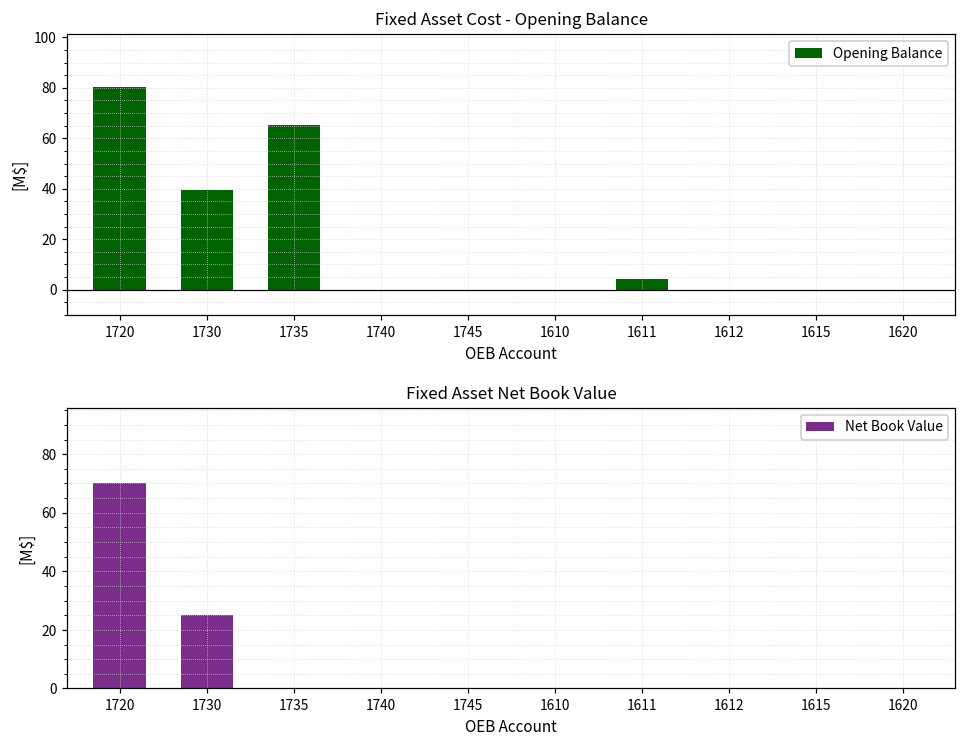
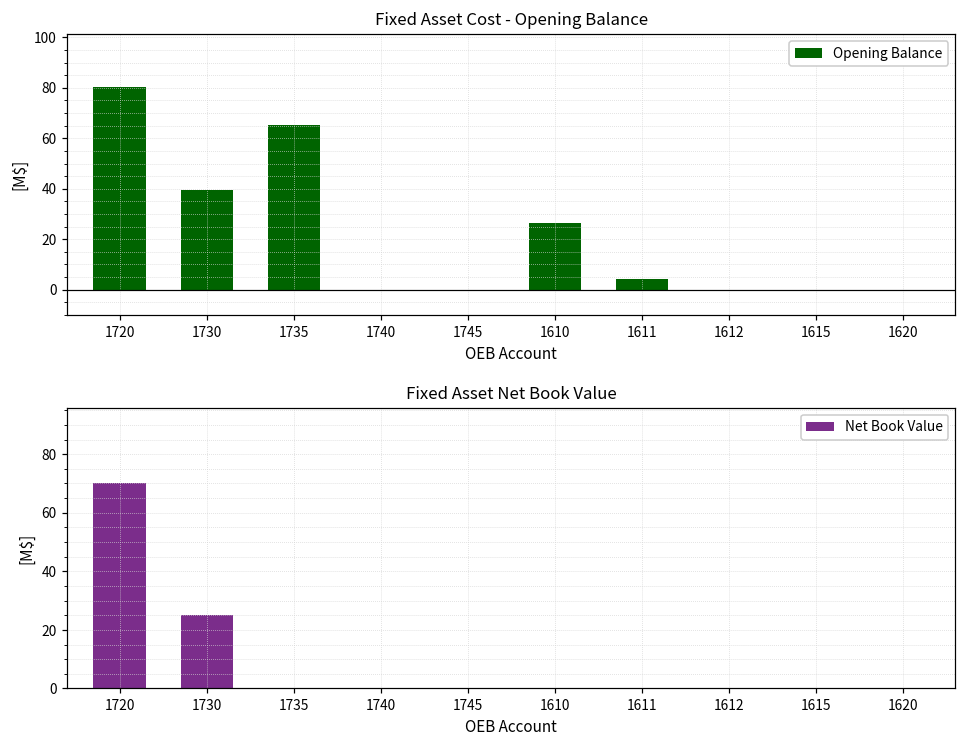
Fixed Asset Cost - Opening Balance, 1610: 0 -> 26
